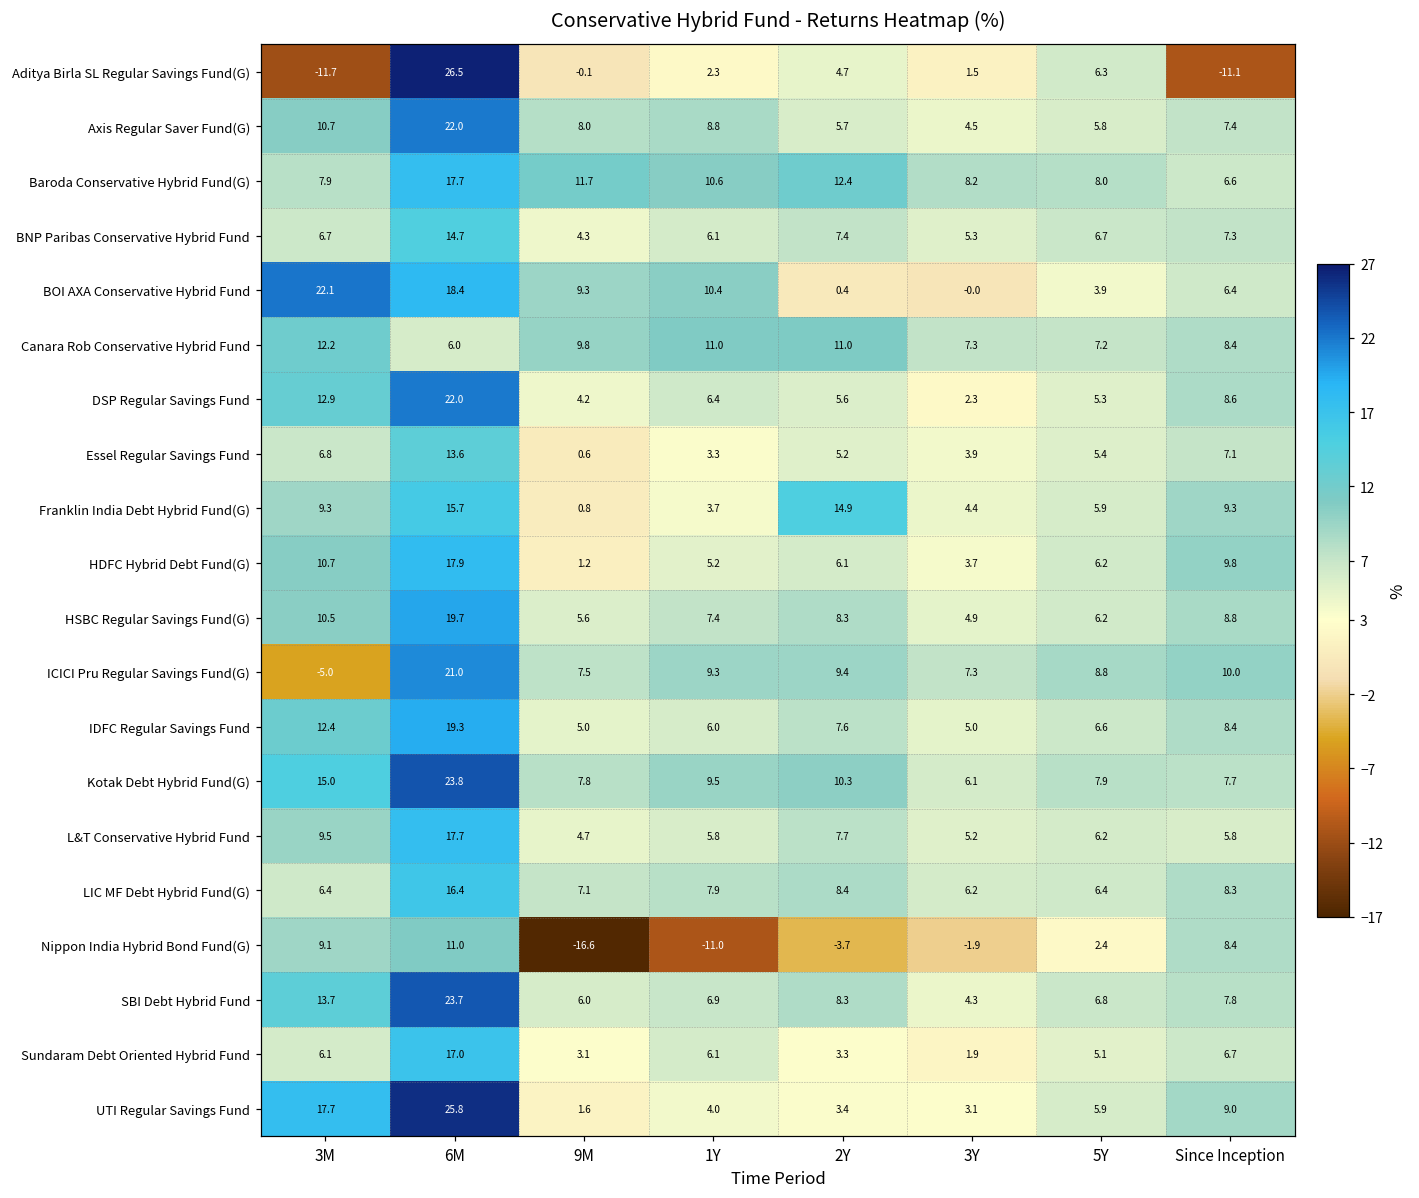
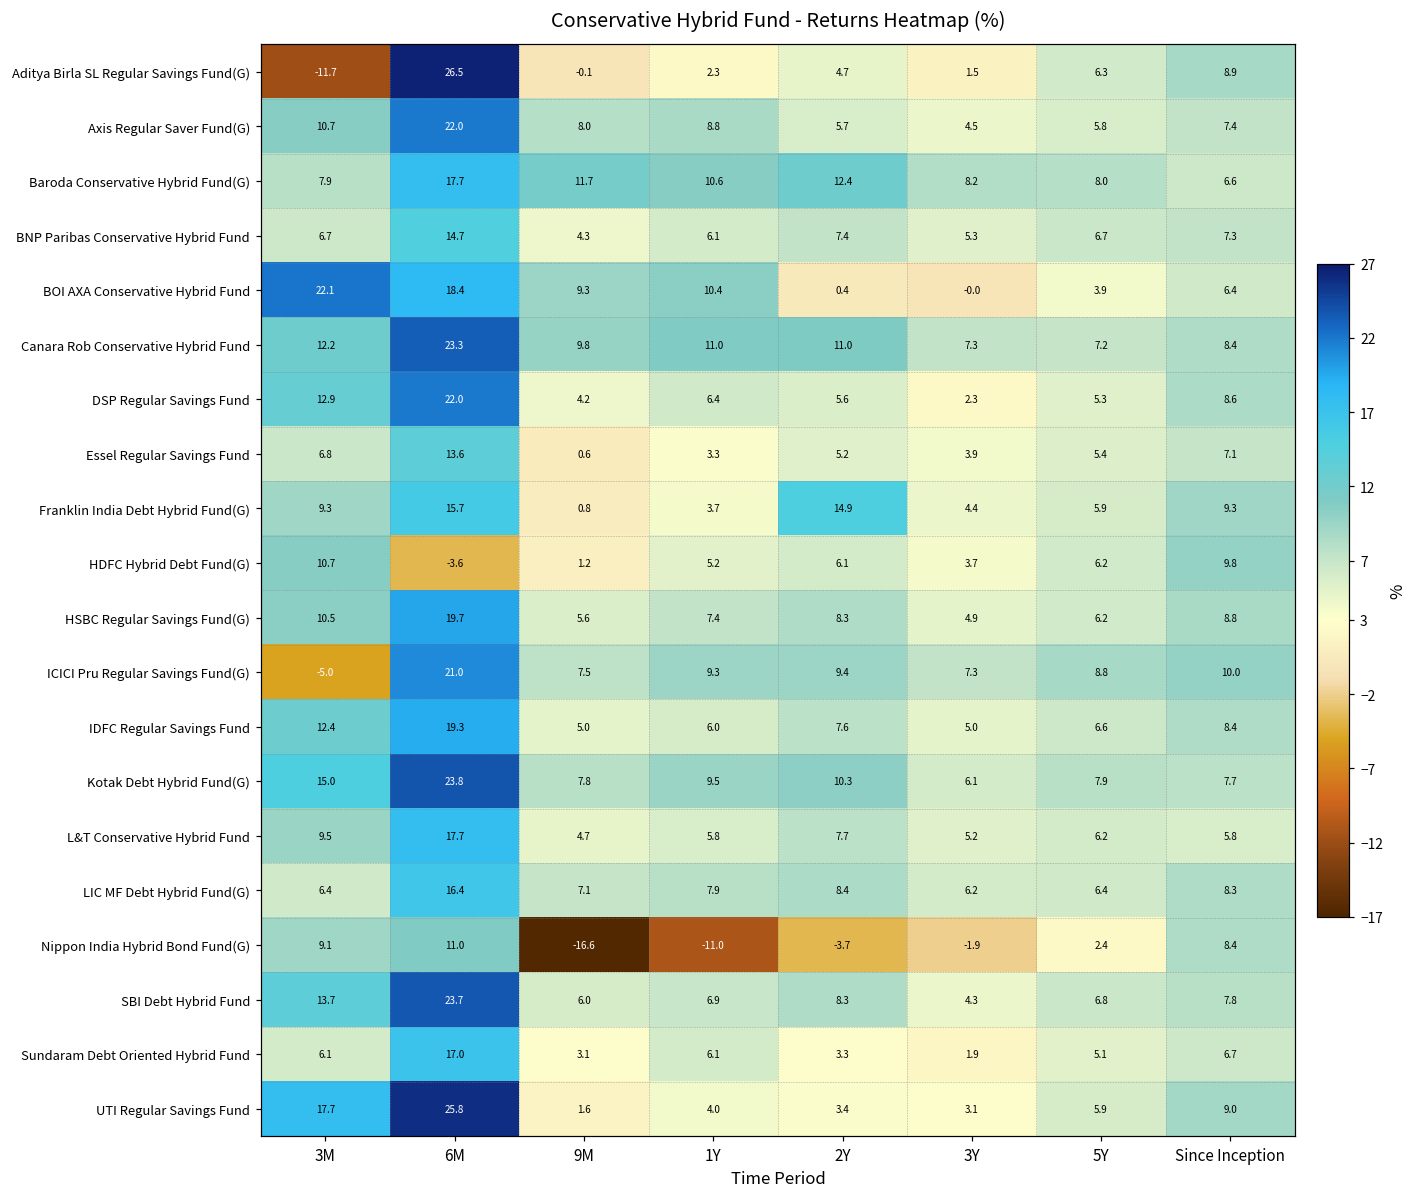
Aditya Birla SL Regular Savings Fund(G), Since Inception: -11.1 -> 8.9
Canara Rob Conservative Hybrid Fund, 6M: 6.0 -> 23.3
HDFC Hybrid Debt Fund(G), 6M: 17.9 -> -3.6
